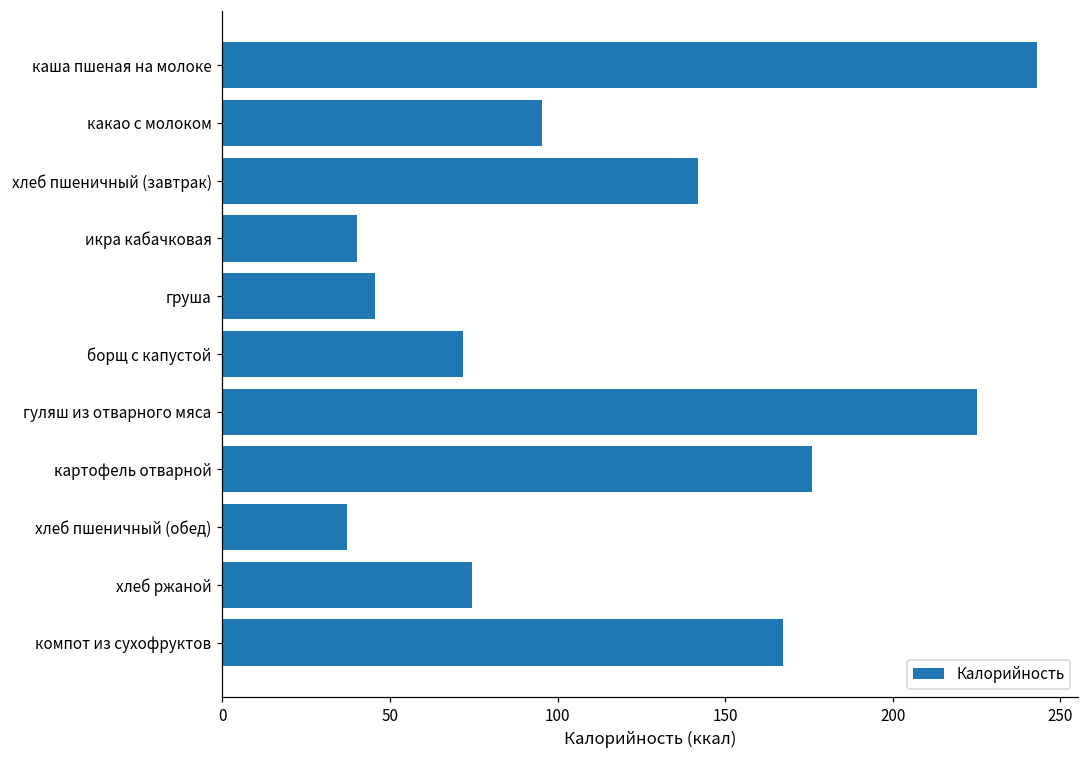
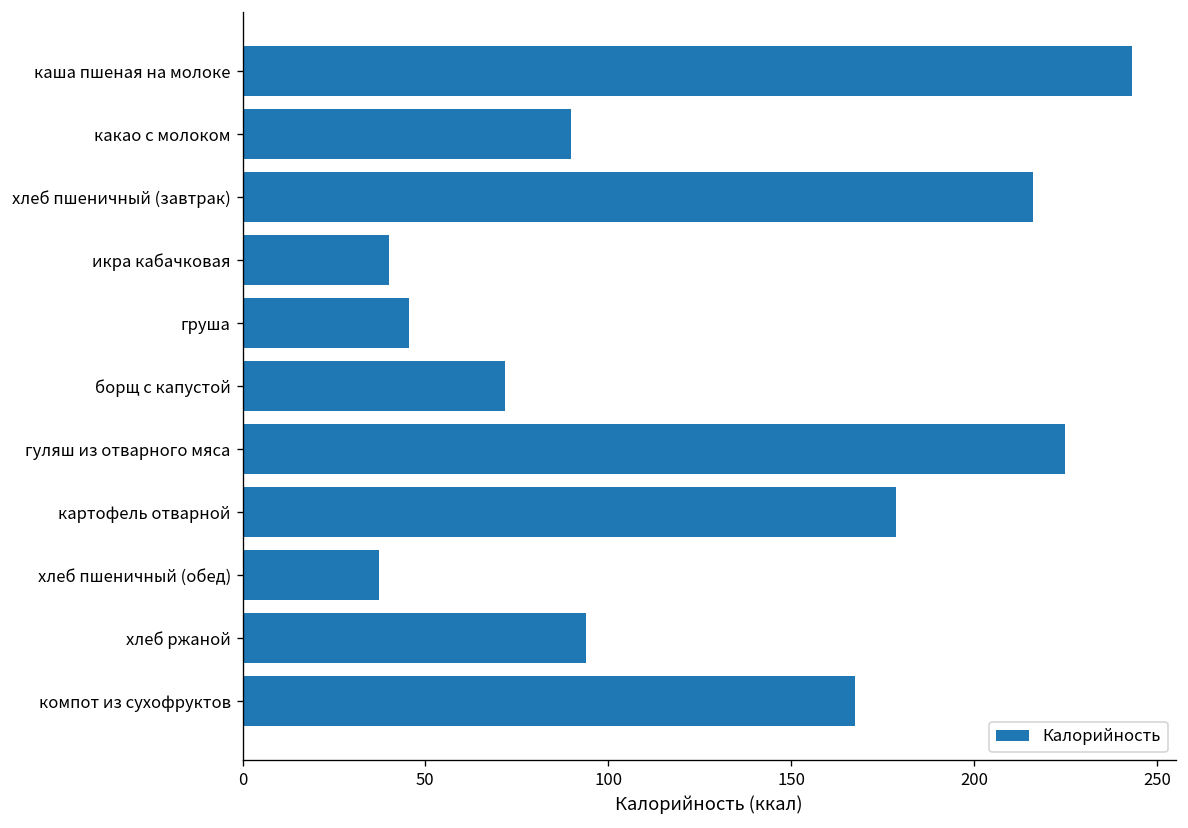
какао с молоком: 95 -> 90
хлеб пшеничный (завтрак): 142 -> 216
картофель отварной: 176 -> 179
хлеб ржаной: 74 -> 94
